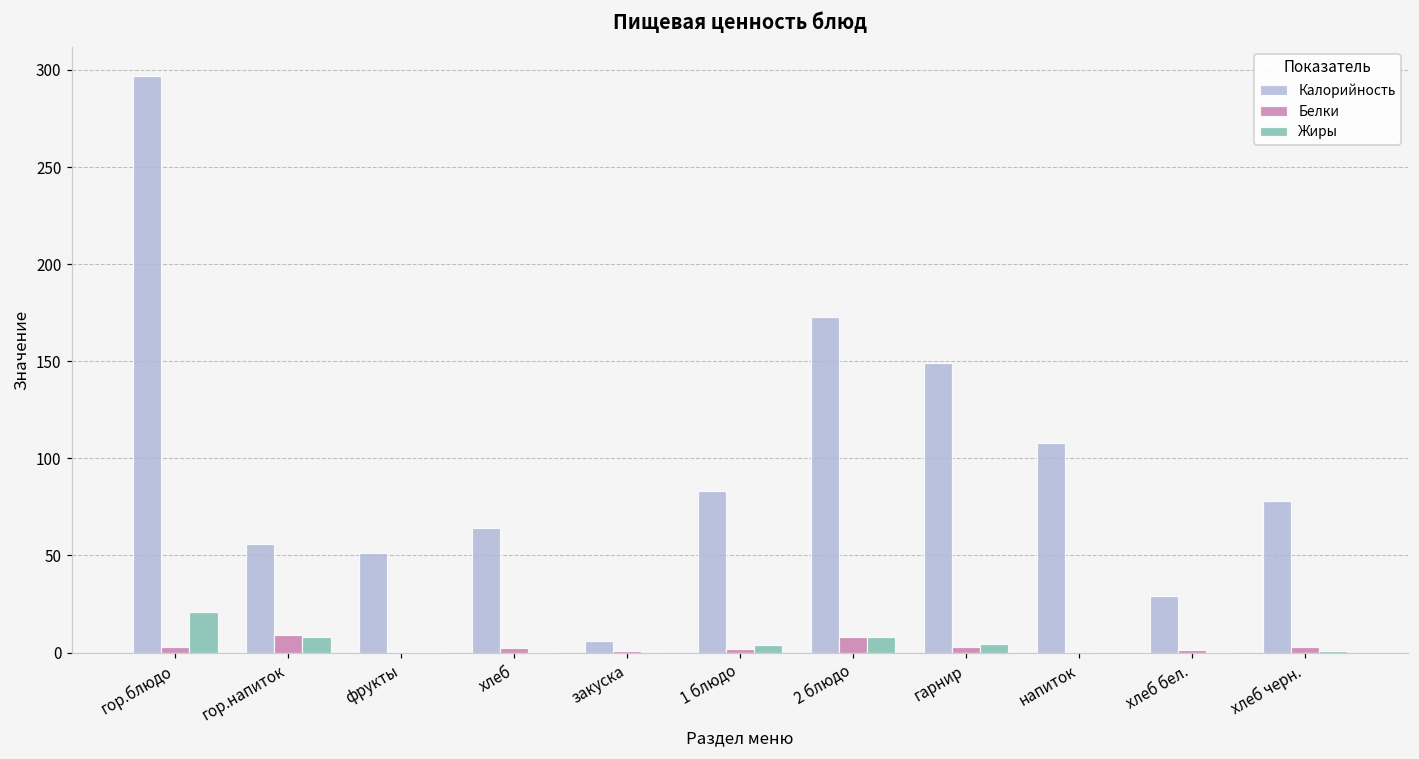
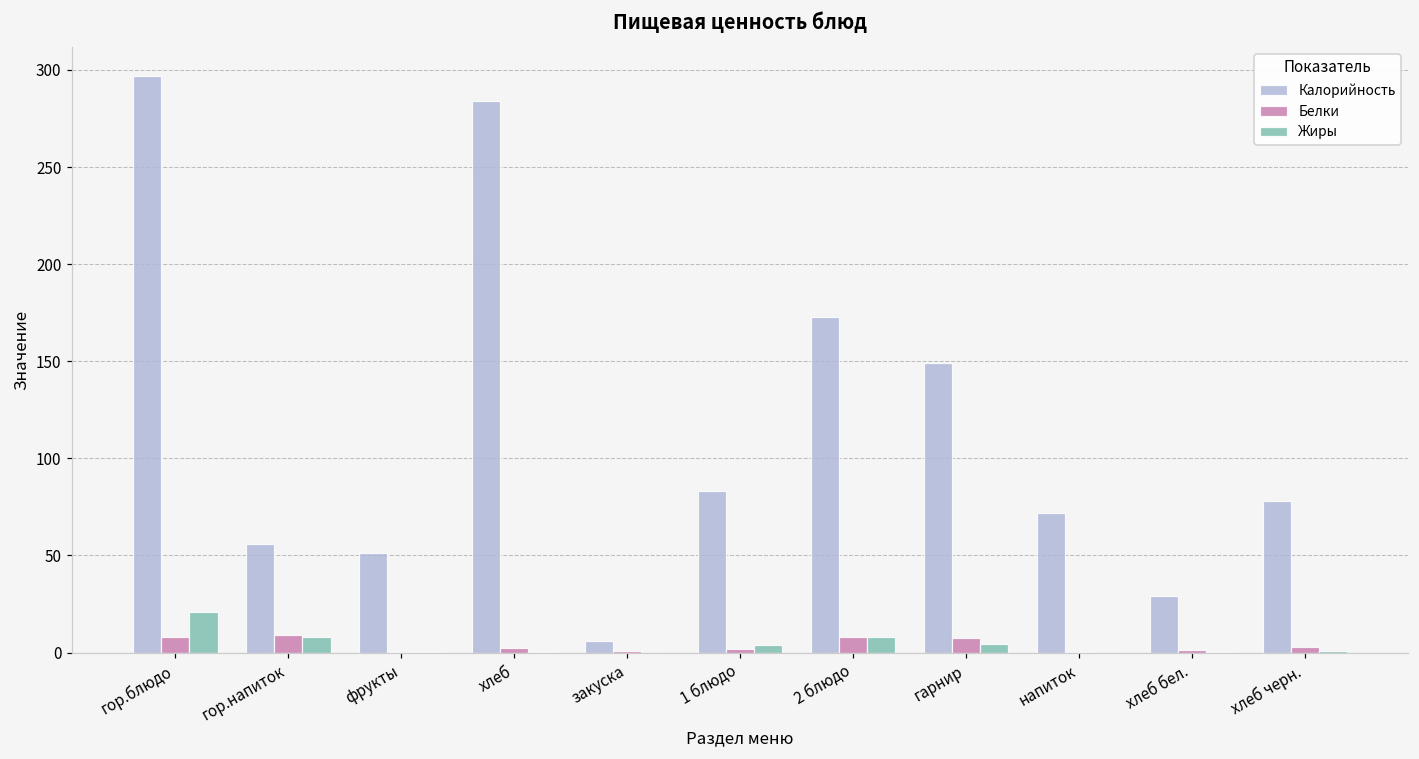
Белки, гор.блюдо: 3 -> 8
Калорийность, хлеб: 64 -> 284
Белки, гарнир: 3 -> 8
Калорийность, напиток: 108 -> 72
